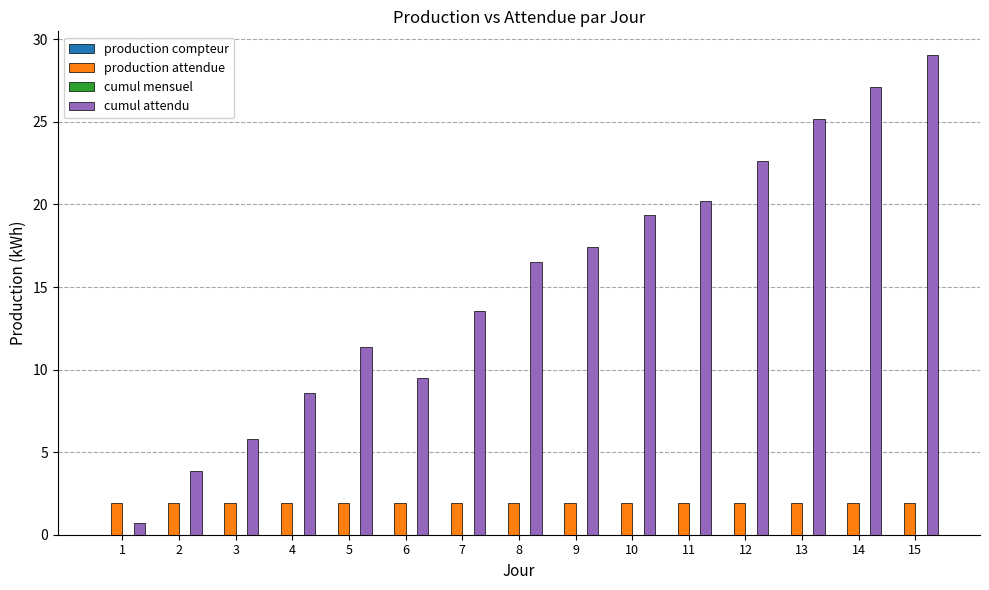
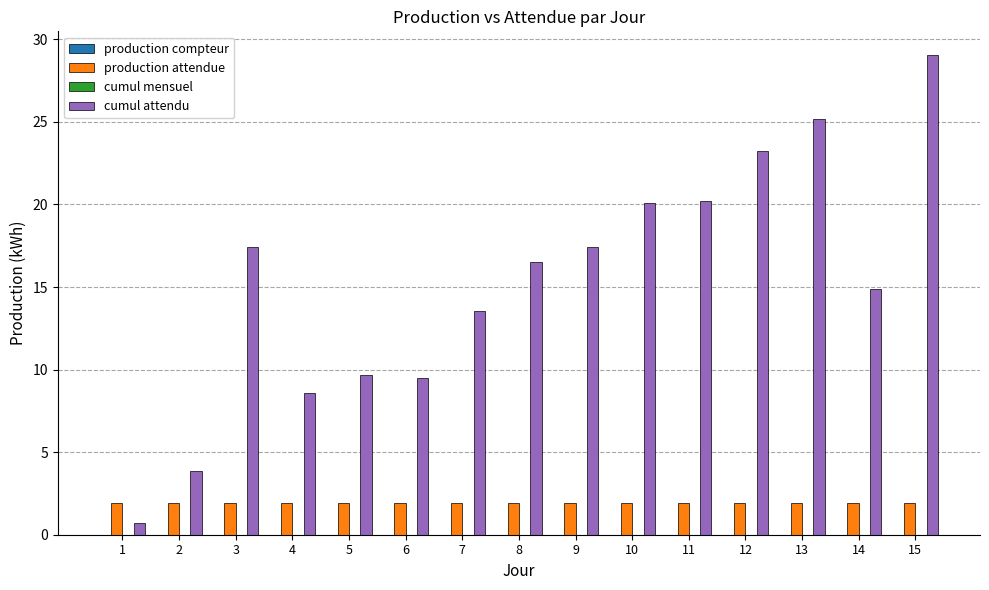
cumul attendu, 3: 5.8 -> 17.4
cumul attendu, 5: 11.4 -> 9.7
cumul attendu, 10: 19.4 -> 20.1
cumul attendu, 12: 22.6 -> 23.2
cumul attendu, 14: 27.1 -> 14.9
